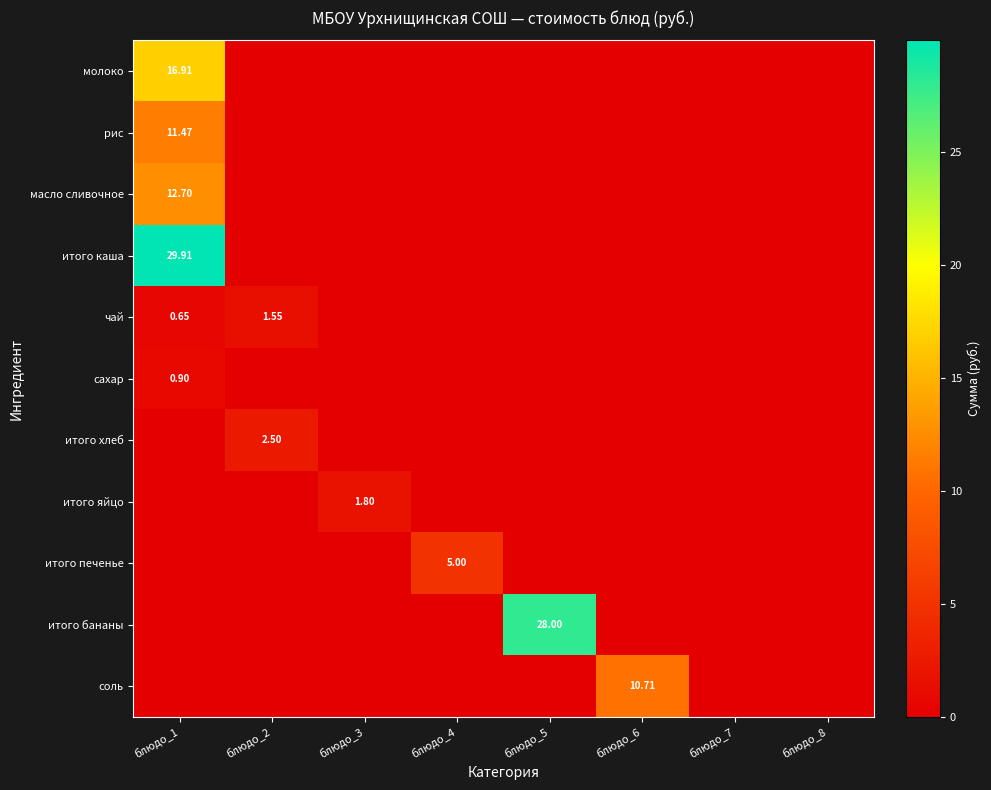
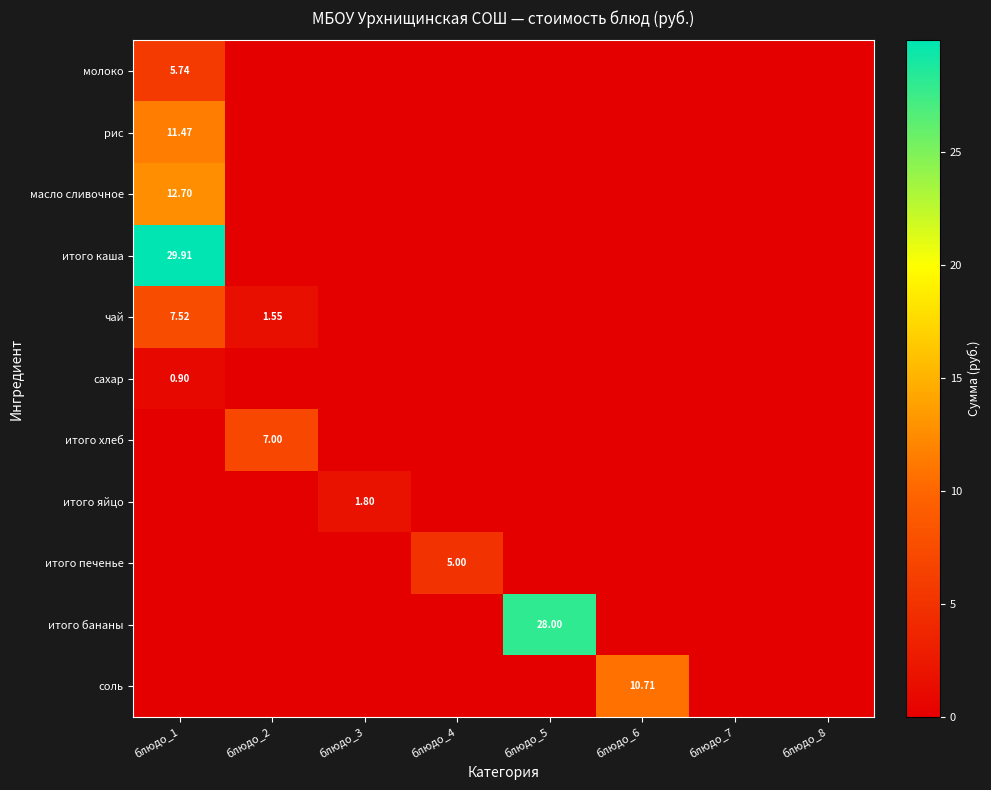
молоко, блюдо_1: 16.91 -> 5.74
чай, блюдо_1: 0.65 -> 7.52
итого хлеб, блюдо_2: 2.50 -> 7.00
